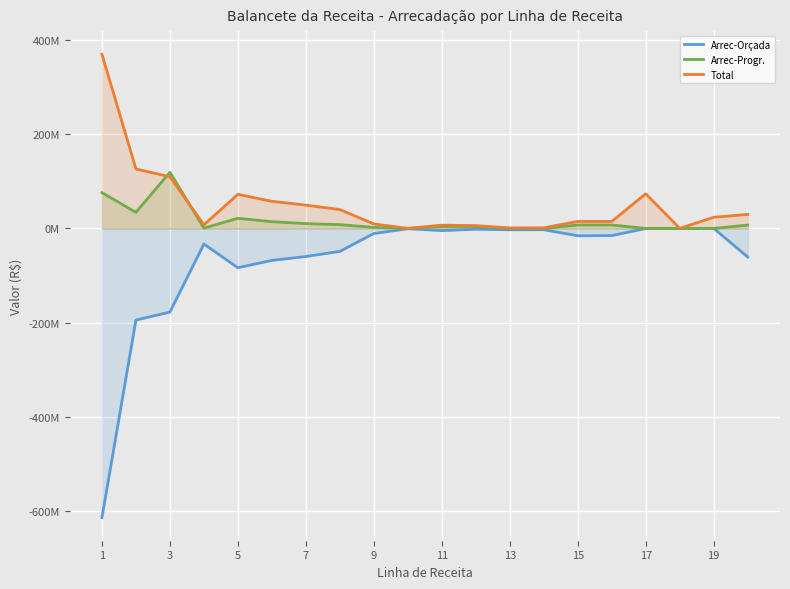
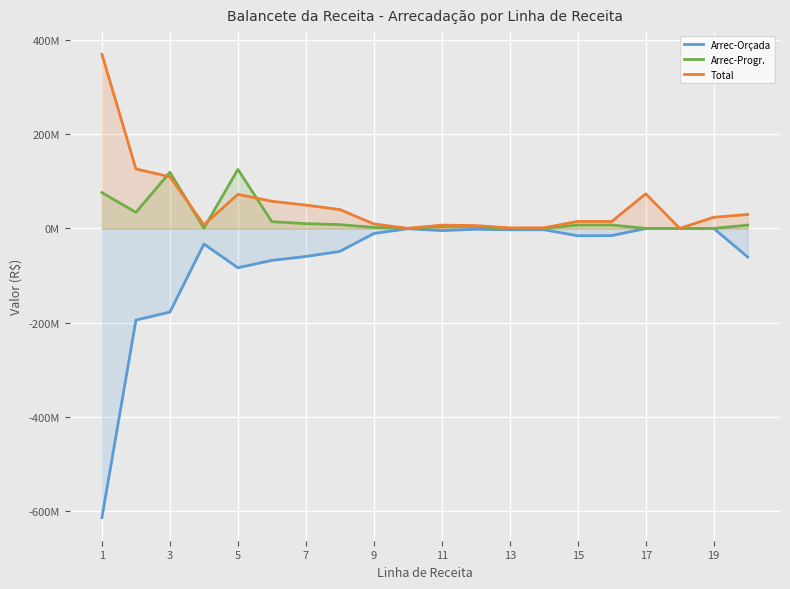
Arrec-Progr., 5: 20000000 -> 130000000
